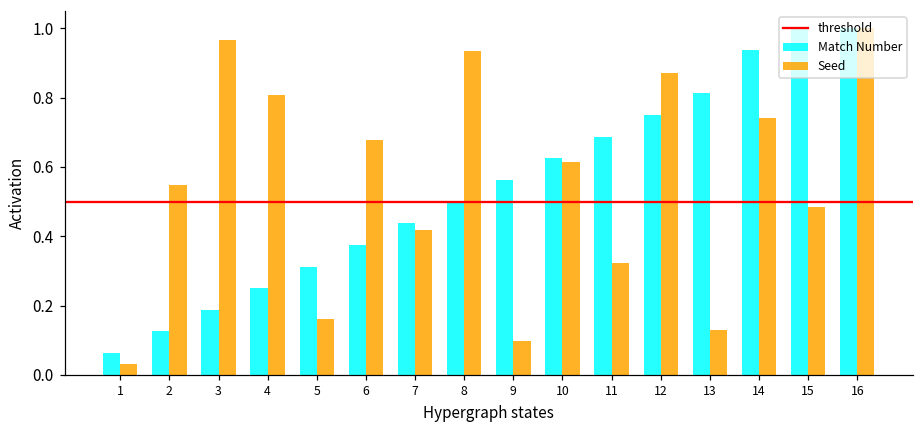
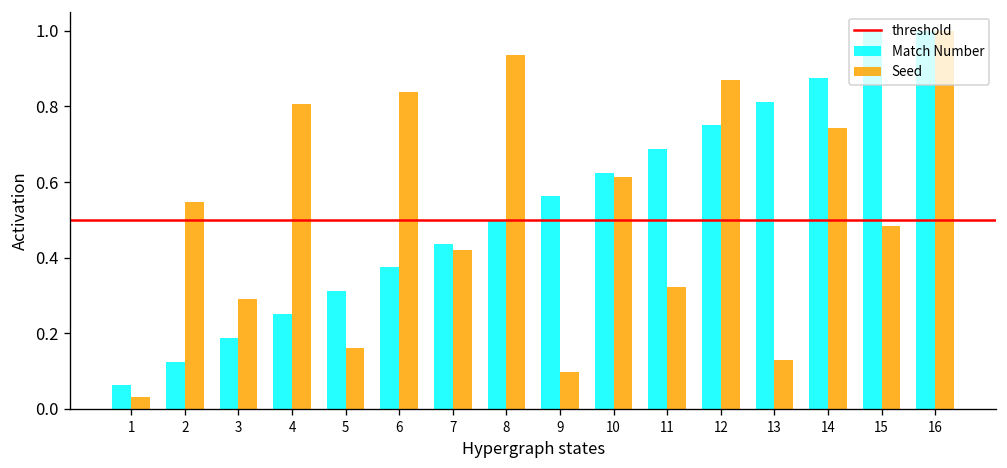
Seed, 3: 0.97 -> 0.29
Seed, 6: 0.68 -> 0.84
Match Number, 14: 0.94 -> 0.88
